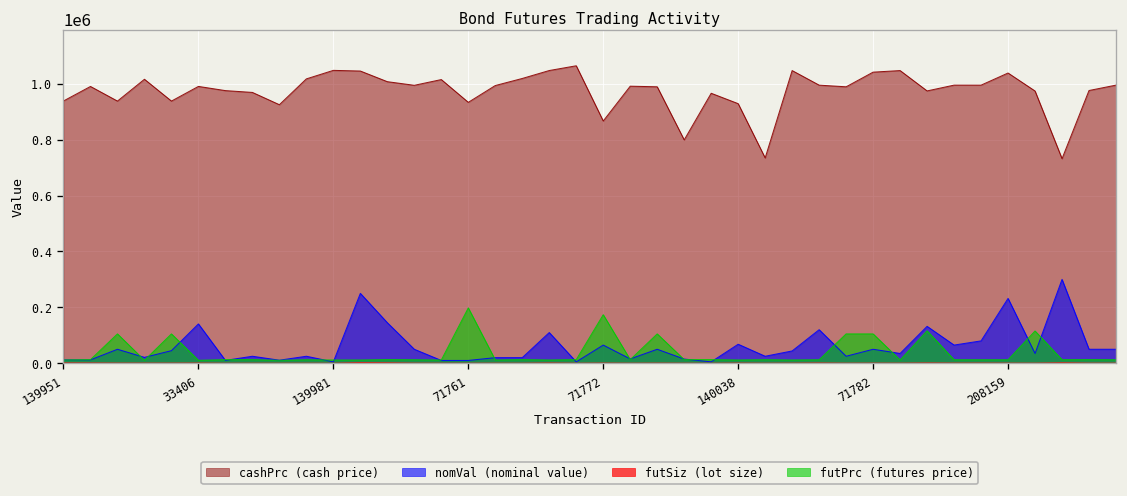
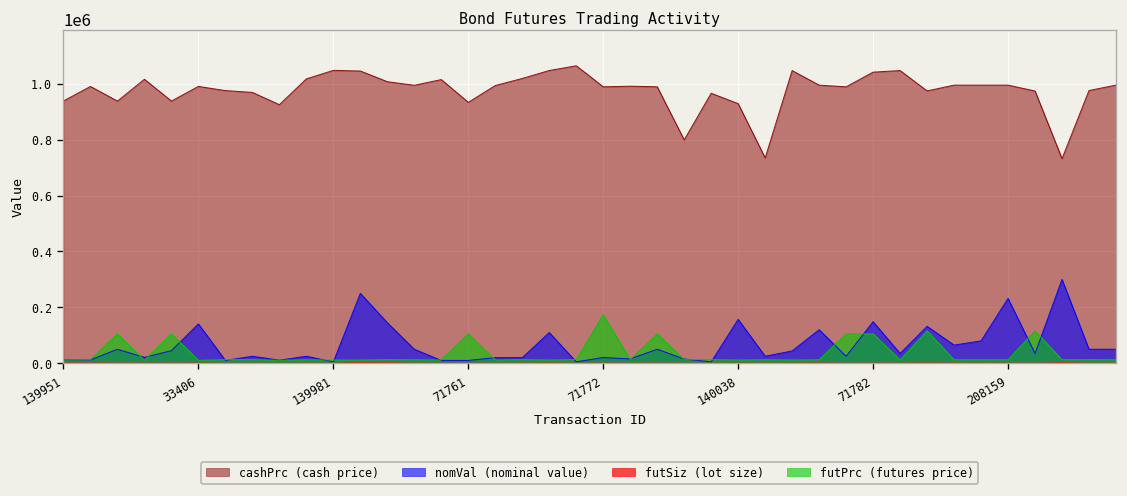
futPrc (futures price), 71761: 200000 -> 100000
cashPrc (cash price), 71772: 870000 -> 990000
nomVal (nominal value), 71772: 70000 -> 20000
nomVal (nominal value), 140038: 70000 -> 160000
nomVal (nominal value), 71782: 50000 -> 150000
cashPrc (cash price), 208159: 1040000 -> 1000000
